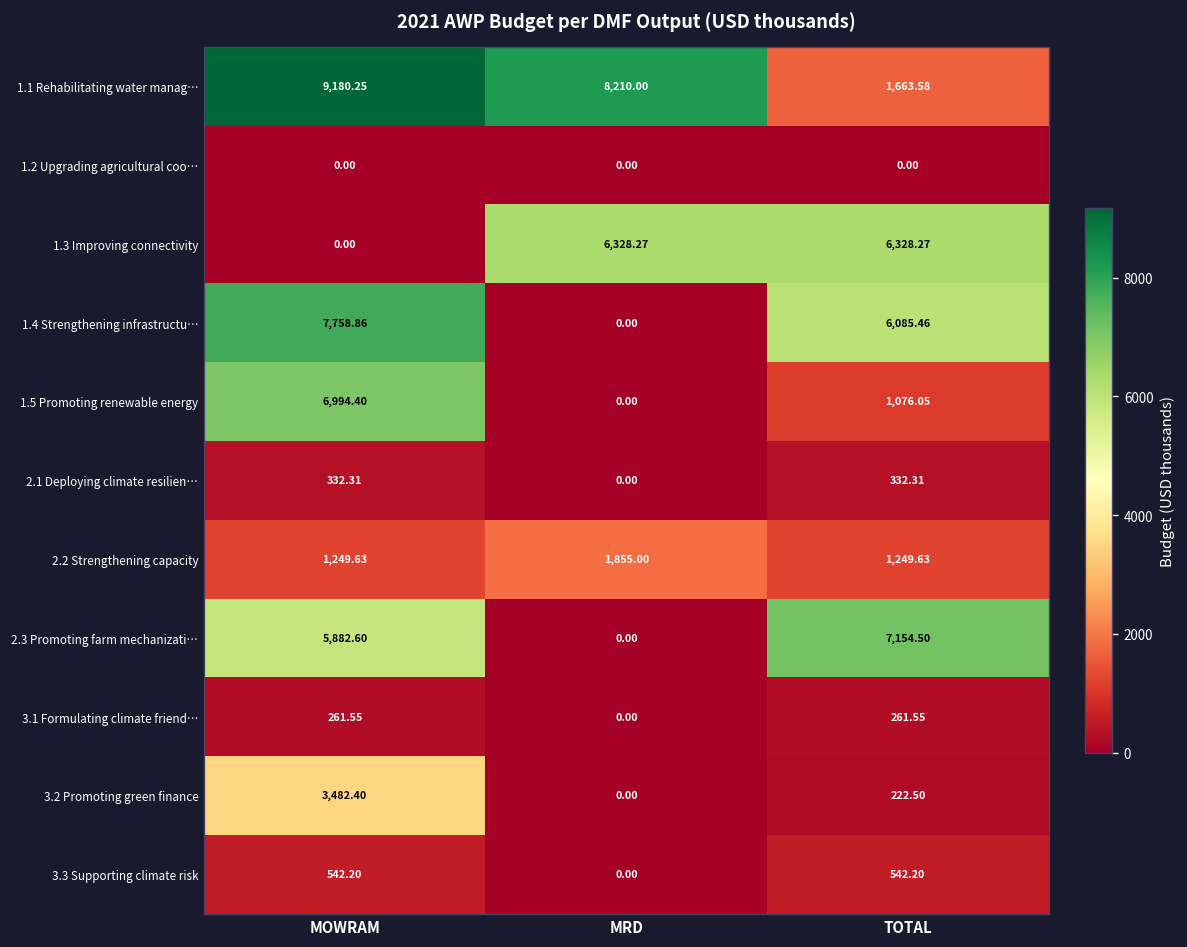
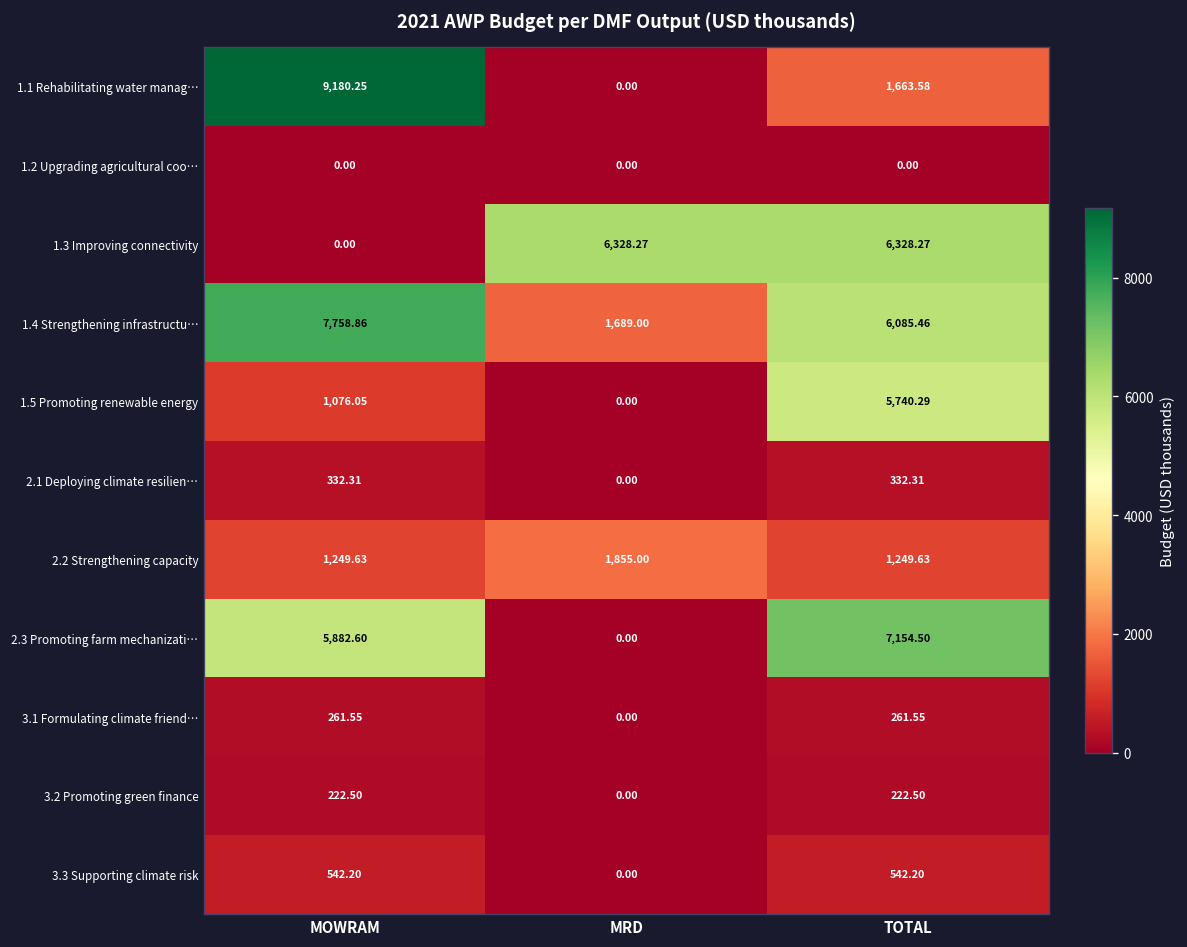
1.1 Rehabilitating water manag…, MRD: 8,210.00 -> 0.00
1.4 Strengthening infrastructu…, MRD: 0.00 -> 1,689.00
1.5 Promoting renewable energy, MOWRAM: 6,994.40 -> 1,076.05
1.5 Promoting renewable energy, TOTAL: 1,076.05 -> 5,740.29
3.2 Promoting green finance, MOWRAM: 3,482.40 -> 222.50
